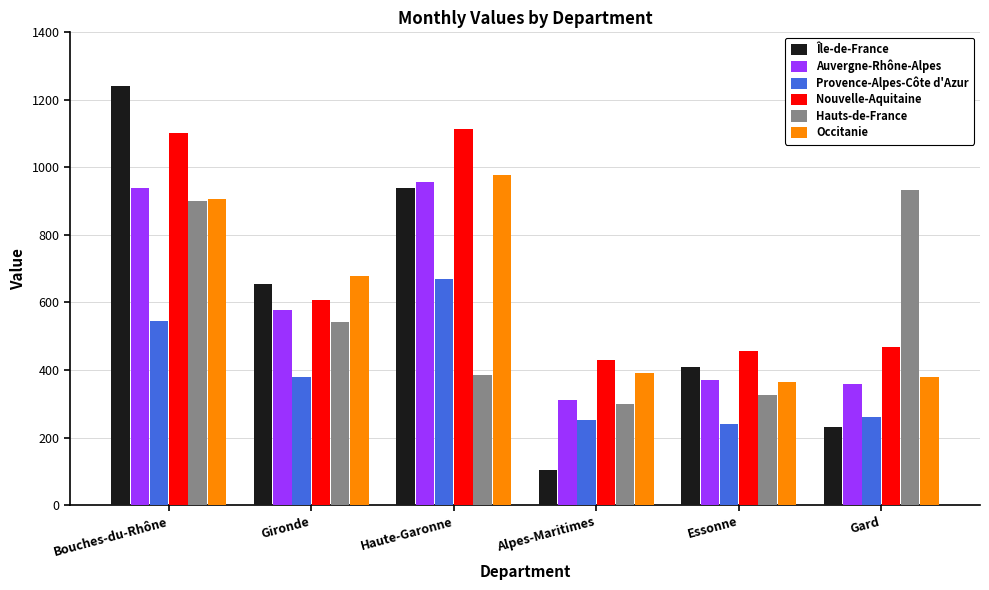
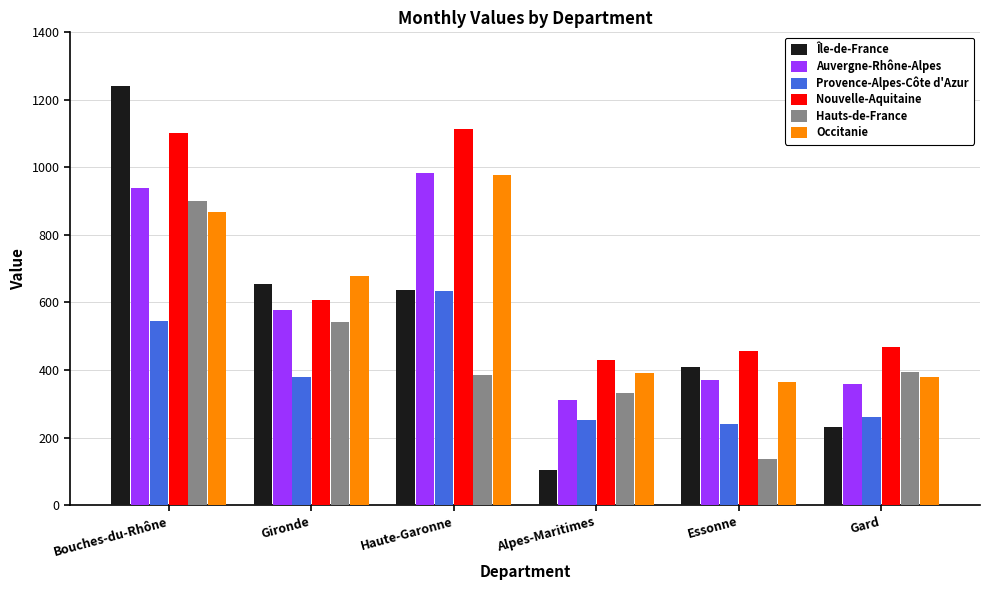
Occitanie, Bouches-du-Rhône: 910 -> 870
Île-de-France, Haute-Garonne: 940 -> 640
Auvergne-Rhône-Alpes, Haute-Garonne: 960 -> 980
Provence-Alpes-Côte d'Azur, Haute-Garonne: 670 -> 630
Hauts-de-France, Alpes-Maritimes: 300 -> 330
Hauts-de-France, Essonne: 330 -> 140
Hauts-de-France, Gard: 930 -> 390
